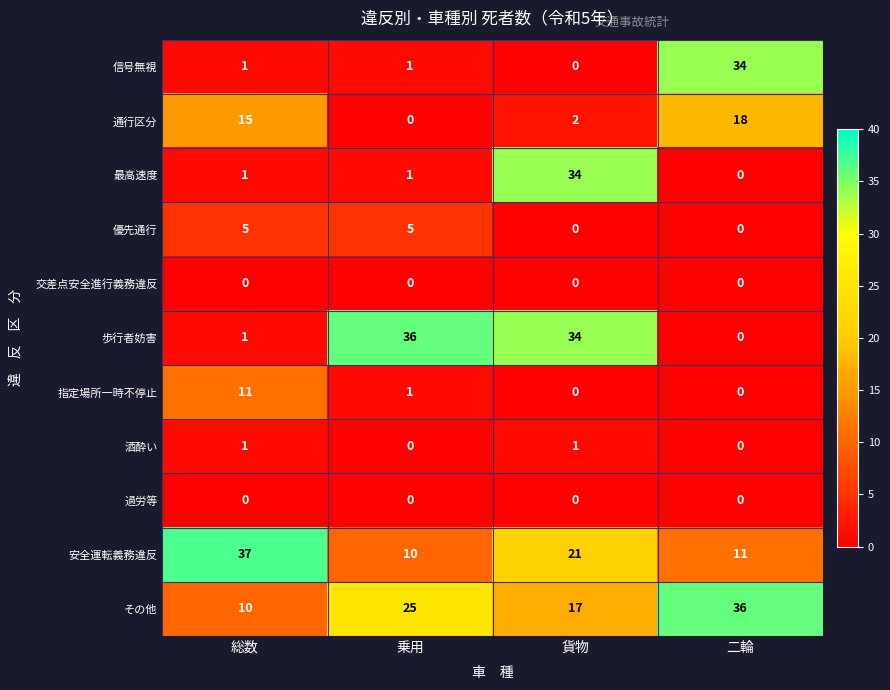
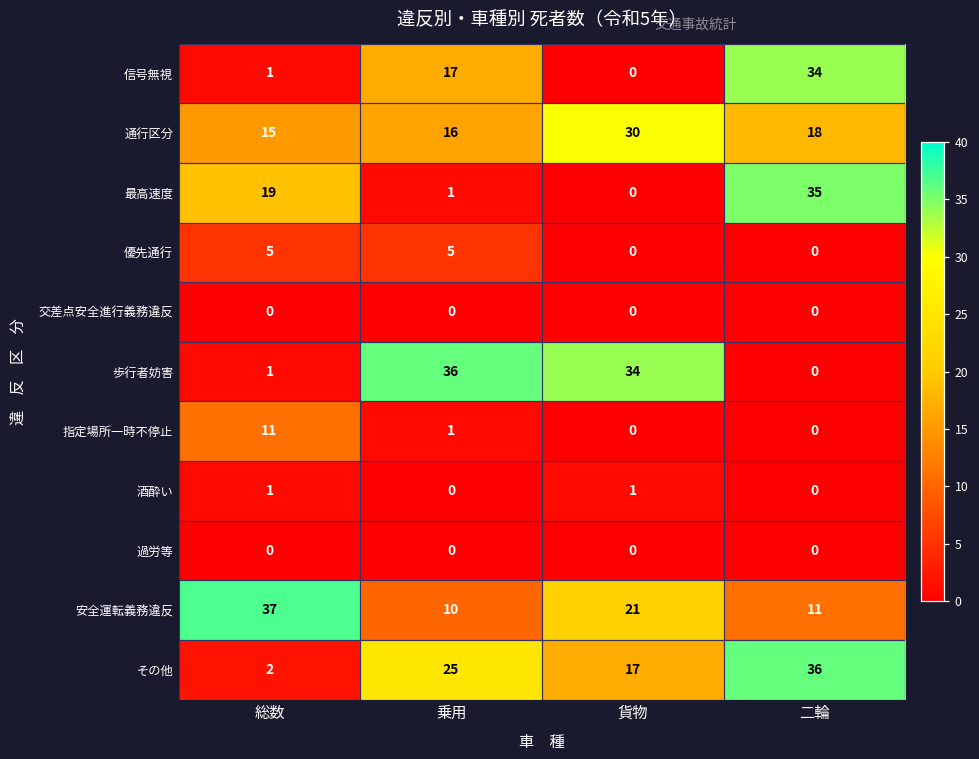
信号無視, 乗用: 1 -> 17
通行区分, 乗用: 0 -> 16
通行区分, 貨物: 2 -> 30
最高速度, 総数: 1 -> 19
最高速度, 貨物: 34 -> 0
最高速度, 二輪: 0 -> 35
その他, 総数: 10 -> 2
